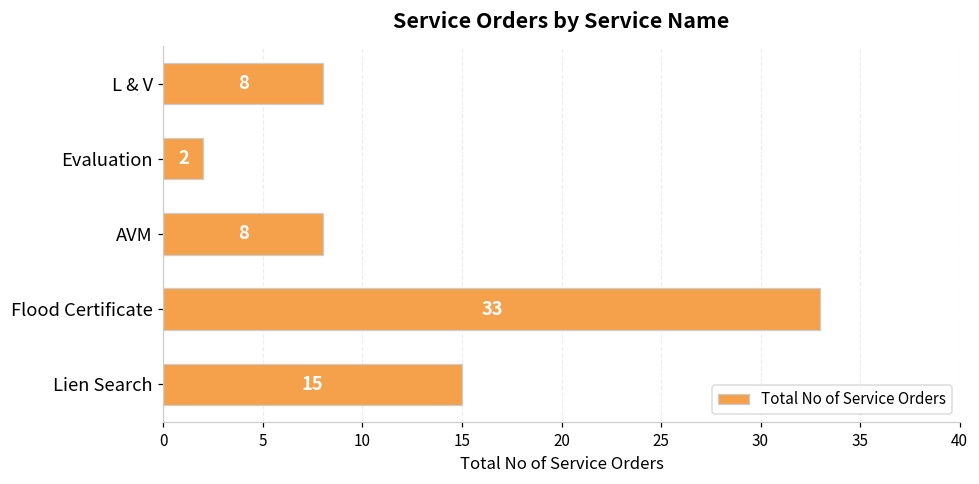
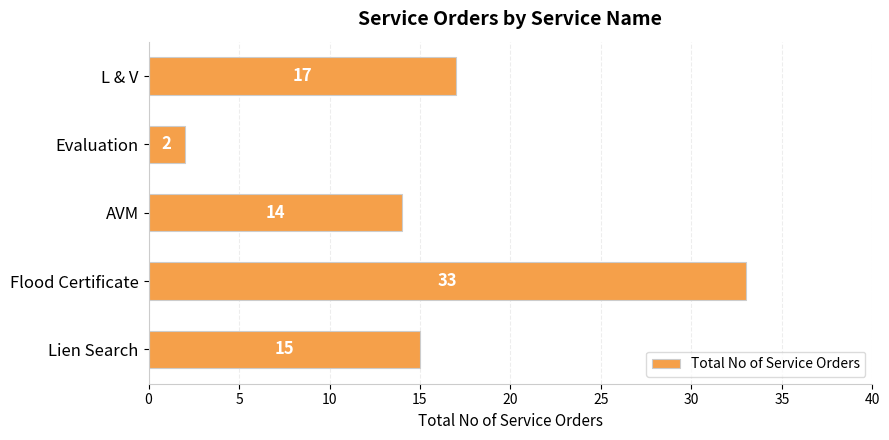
L & V: 8 -> 17
AVM: 8 -> 14
